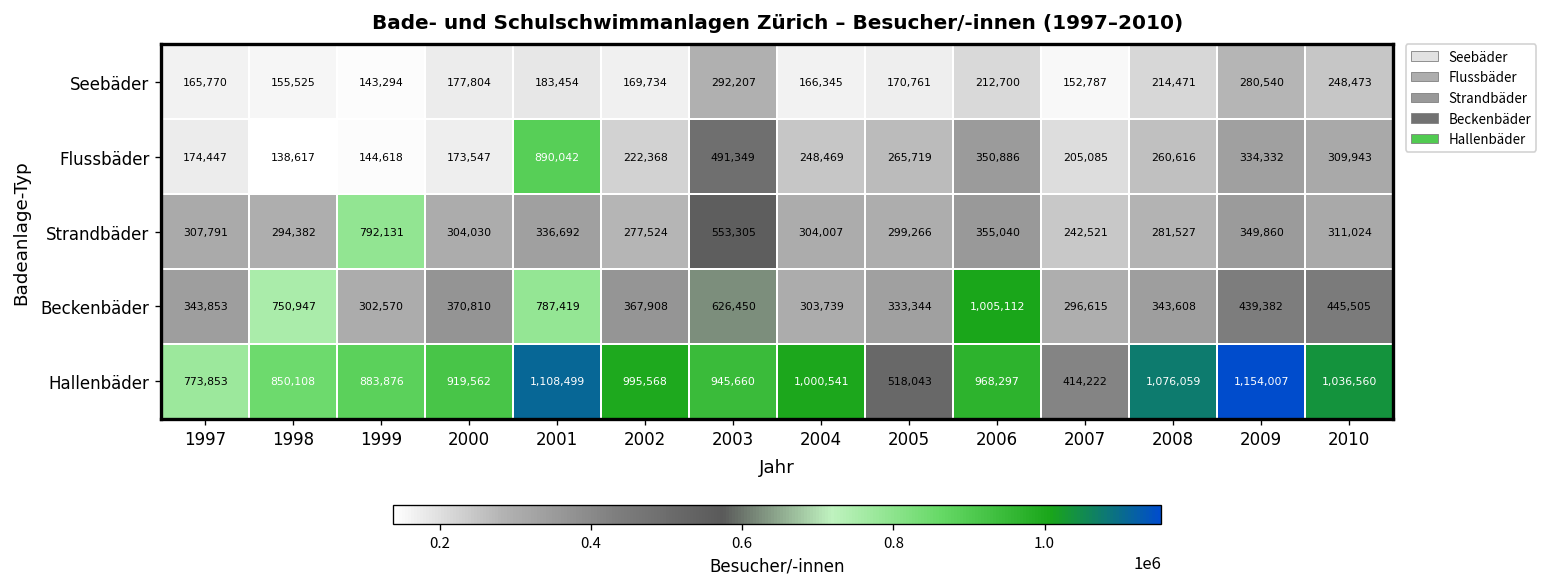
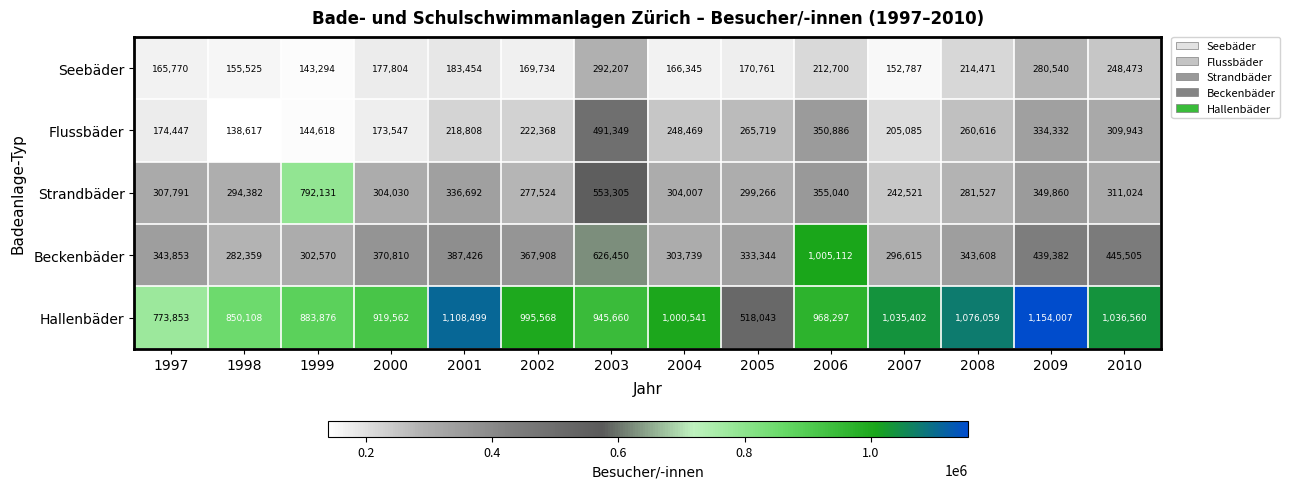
Flussbäder, 2001: 890,042 -> 218,808
Beckenbäder, 1998: 750,947 -> 282,359
Beckenbäder, 2001: 787,419 -> 387,426
Hallenbäder, 2007: 414,222 -> 1,035,402
